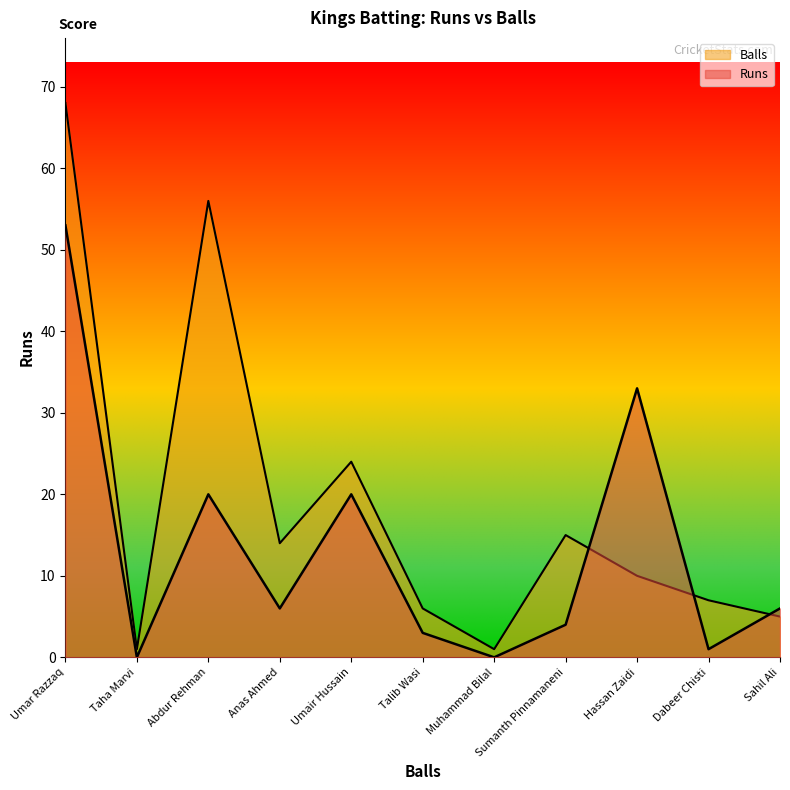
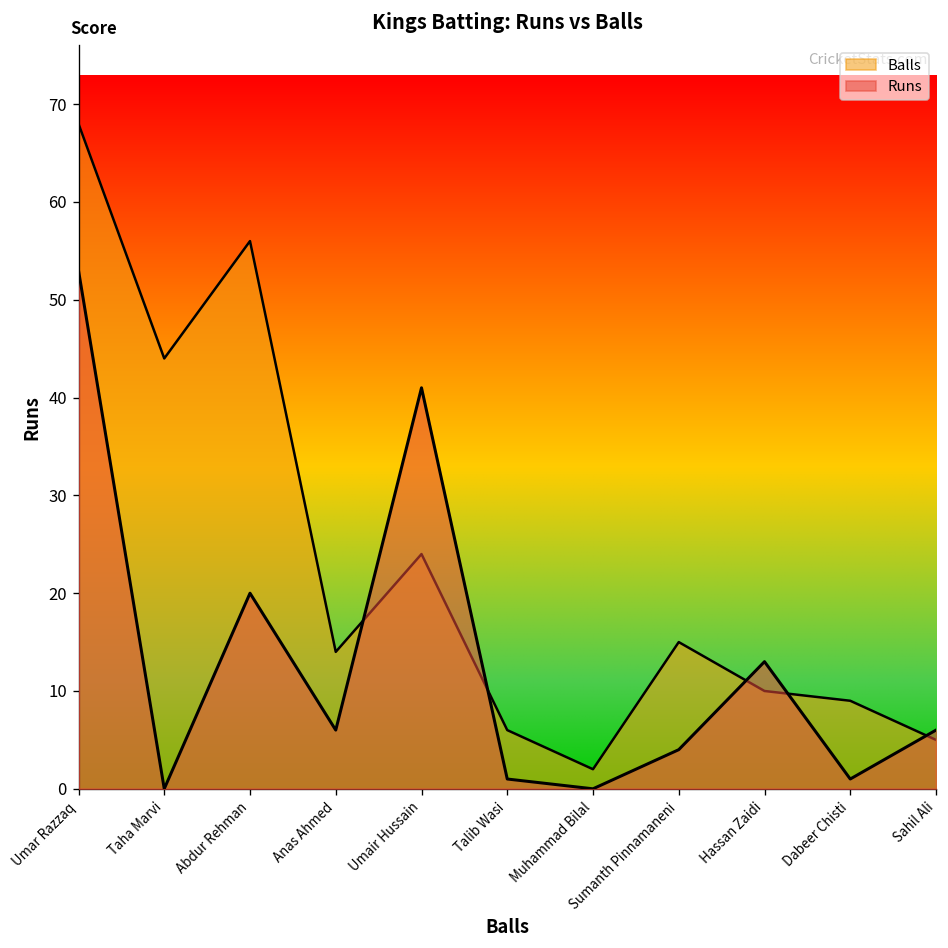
Balls, Taha Marvi: 1 -> 44
Runs, Umair Hussain: 20 -> 41
Runs, Talib Wasi: 3 -> 1
Balls, Muhammad Bilal: 1 -> 2
Runs, Hassan Zaidi: 33 -> 13
Balls, Dabeer Chisti: 7 -> 9
